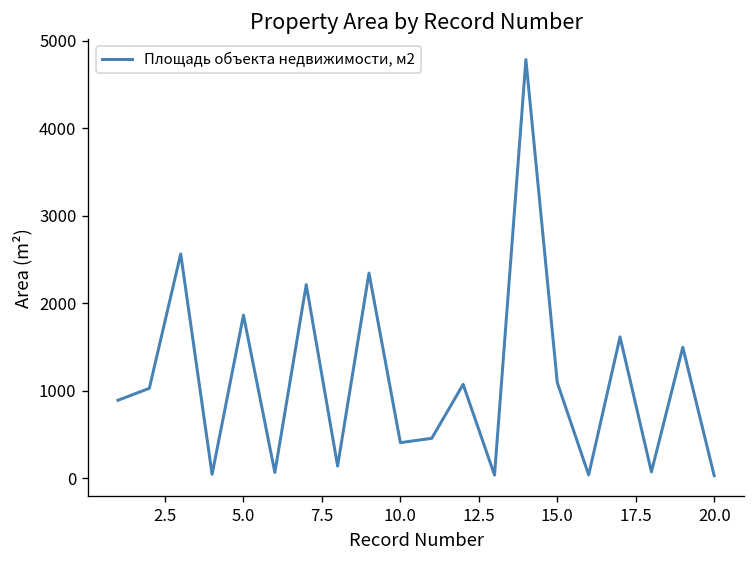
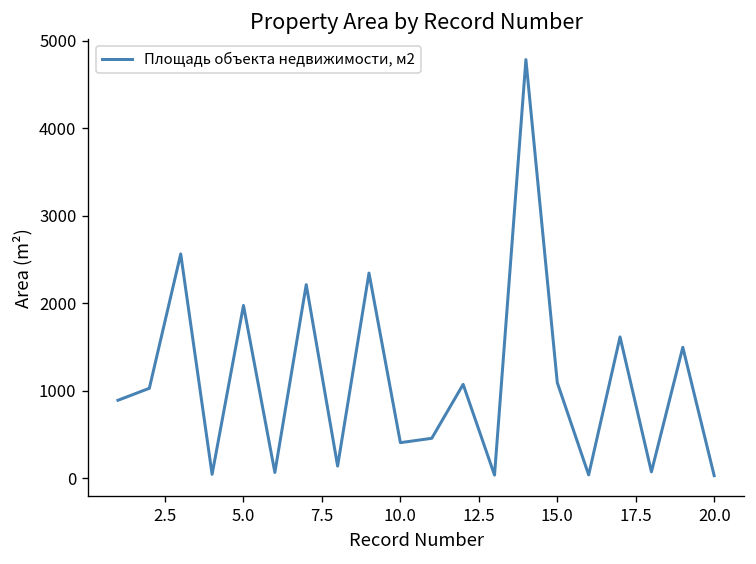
5.0: 1900 -> 2000
